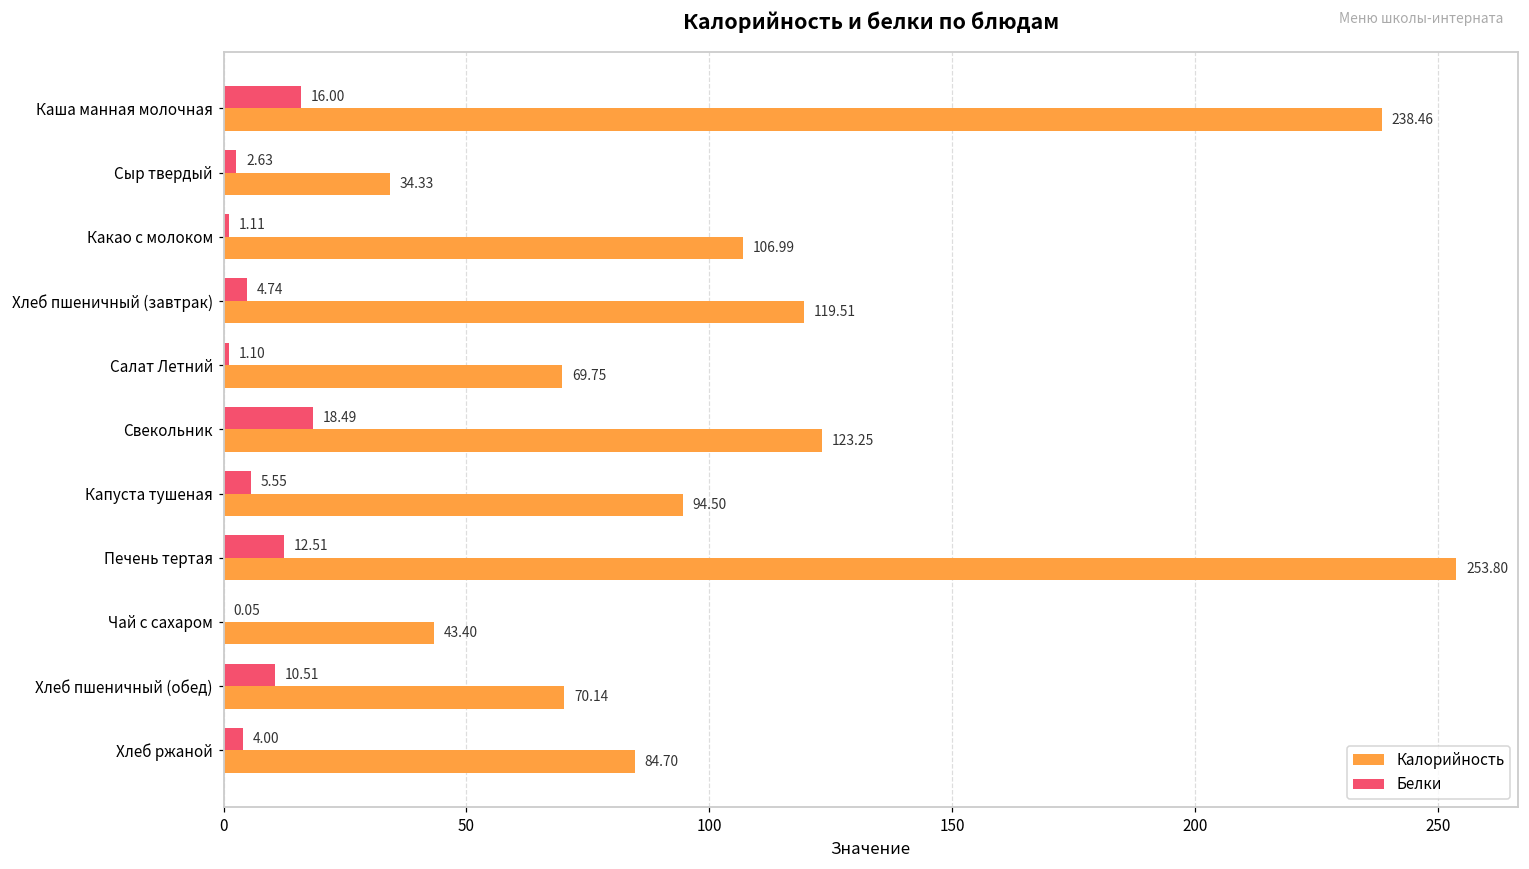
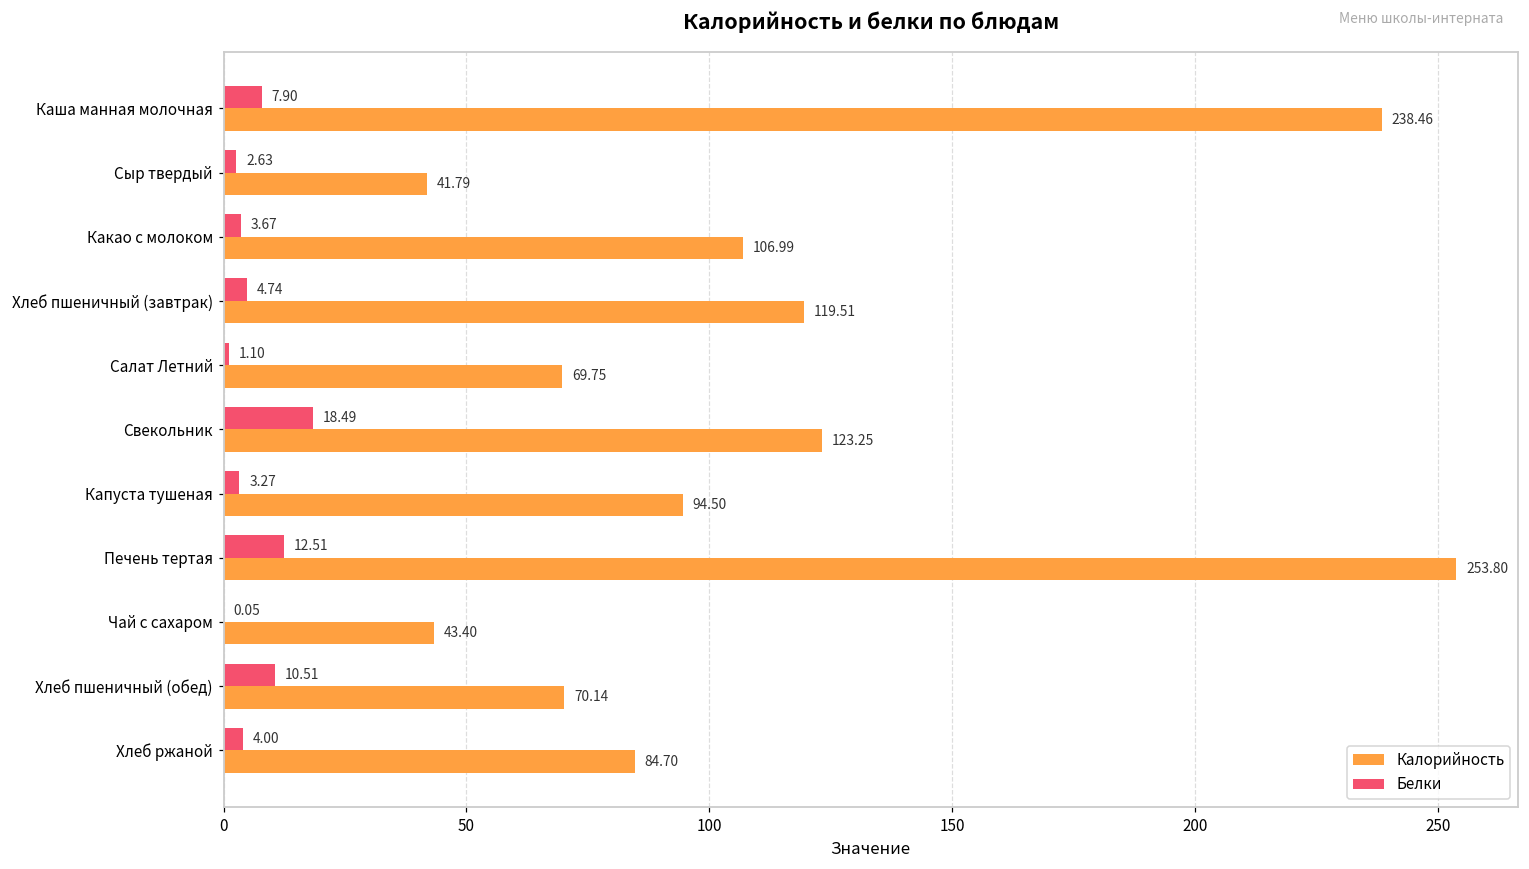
Белки, Каша манная молочная: 16.00 -> 7.90
Калорийность, Сыр твердый: 34.33 -> 41.79
Белки, Какао с молоком: 1.11 -> 3.67
Белки, Капуста тушеная: 5.55 -> 3.27
